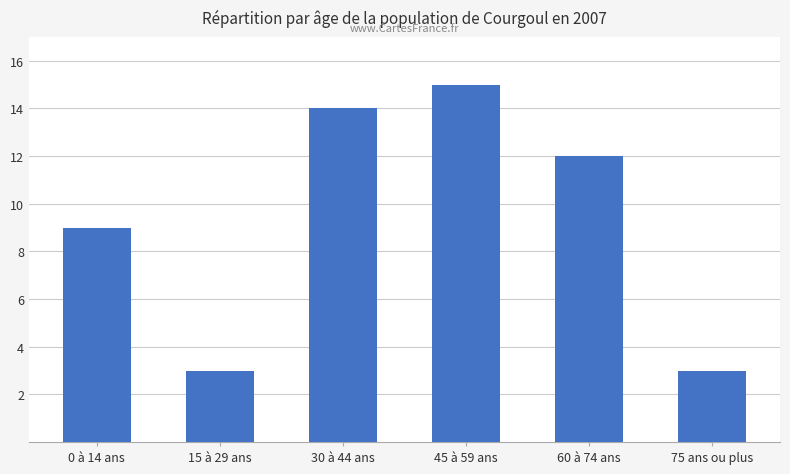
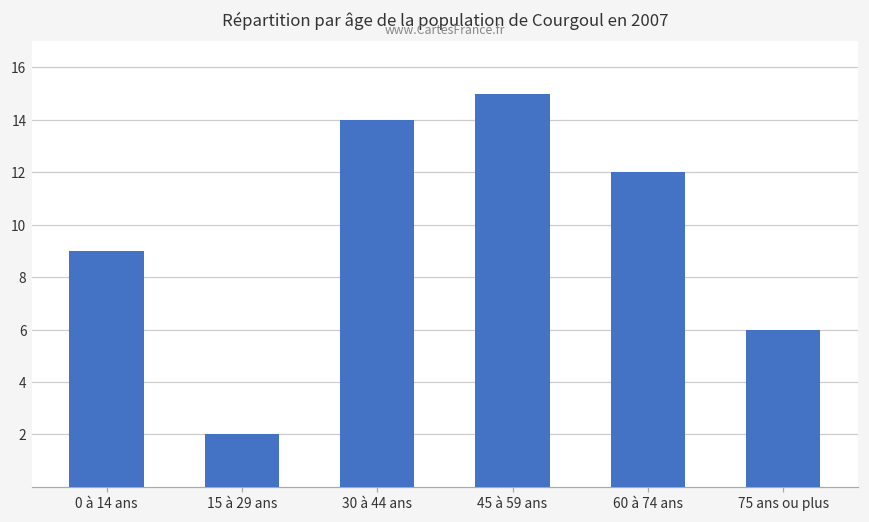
15 à 29 ans: 3 -> 2
75 ans ou plus: 3 -> 6
